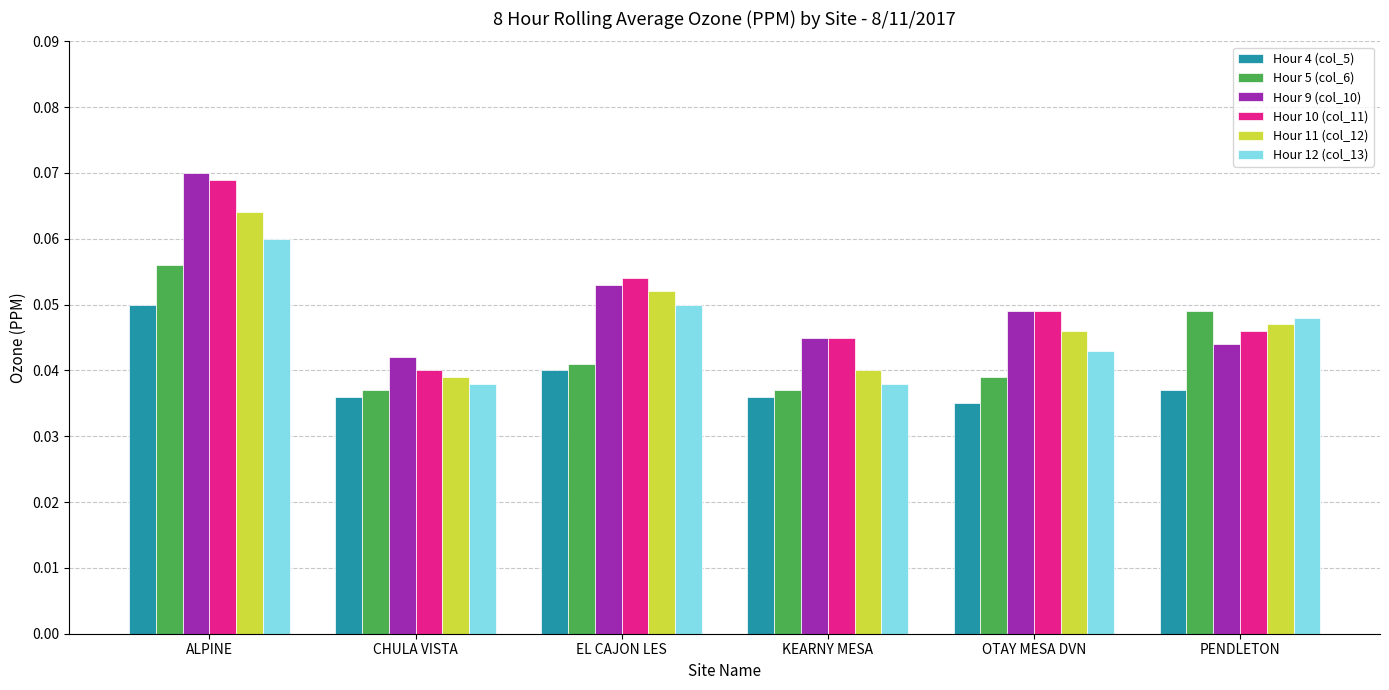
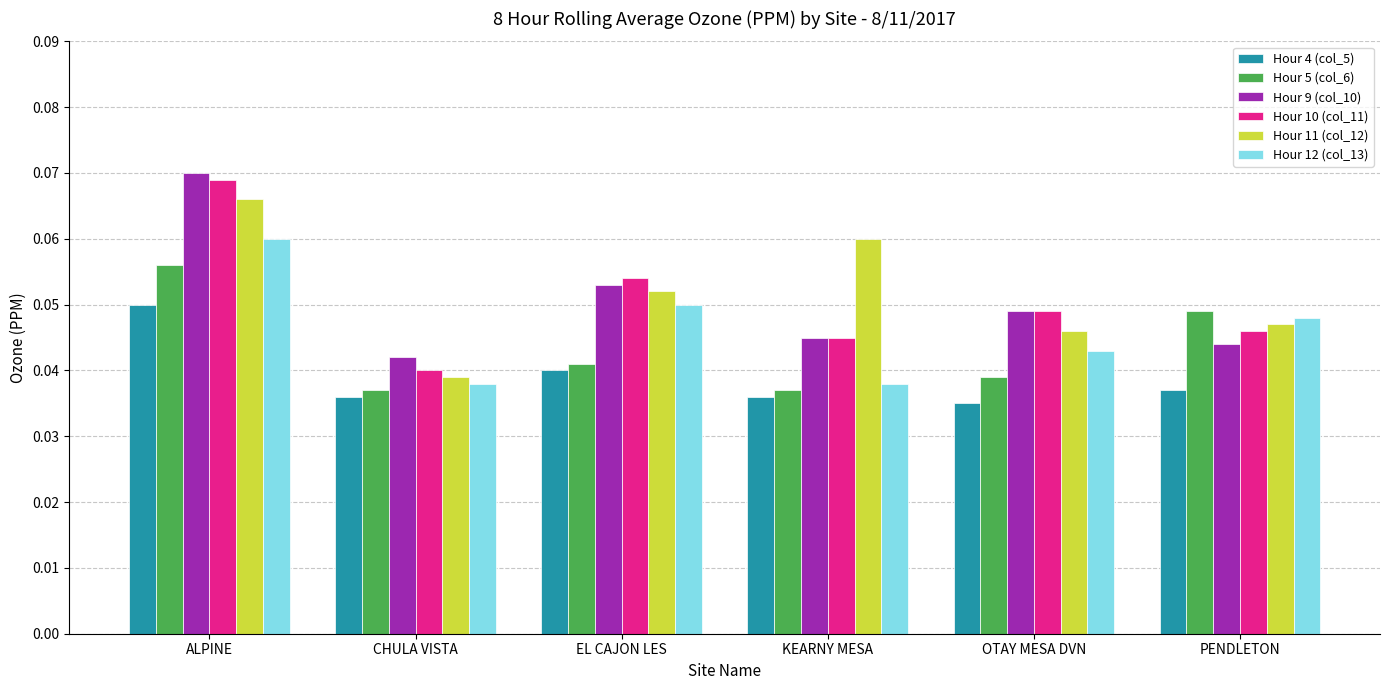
Hour 11 (col_12), ALPINE: 0.064 -> 0.066
Hour 11 (col_12), KEARNY MESA: 0.04 -> 0.06
